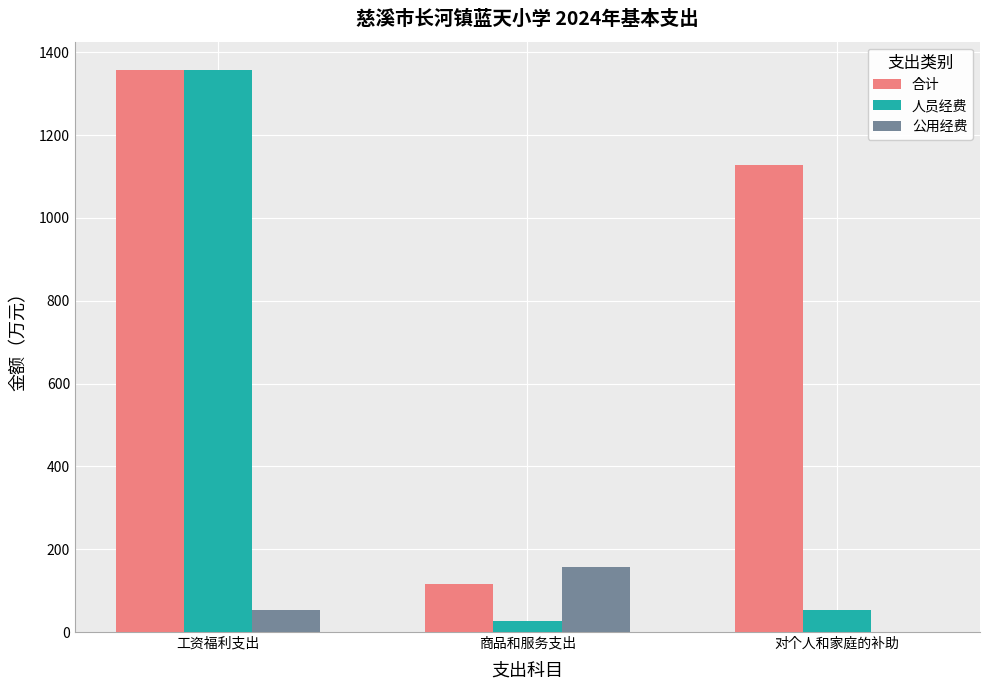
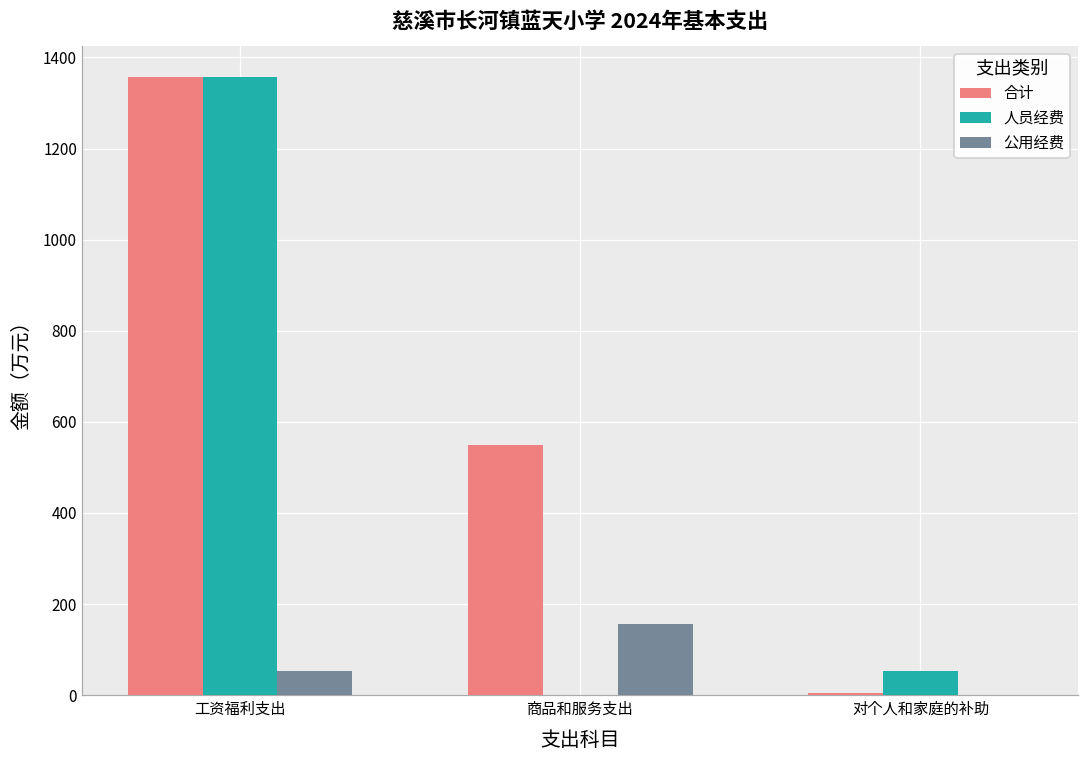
合计, 商品和服务支出: 120 -> 550
人员经费, 商品和服务支出: 30 -> 0
合计, 对个人和家庭的补助: 1130 -> 10
